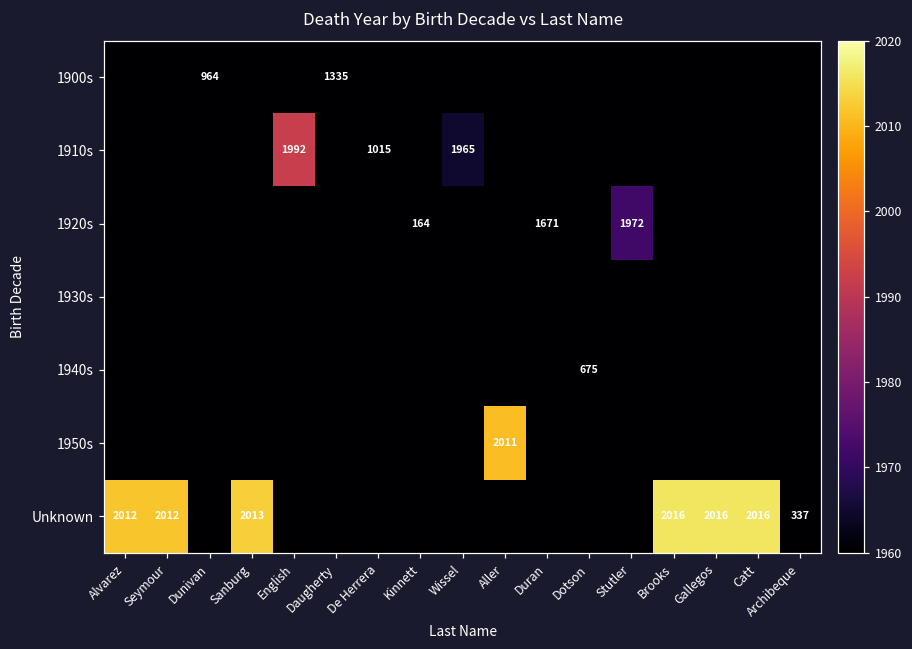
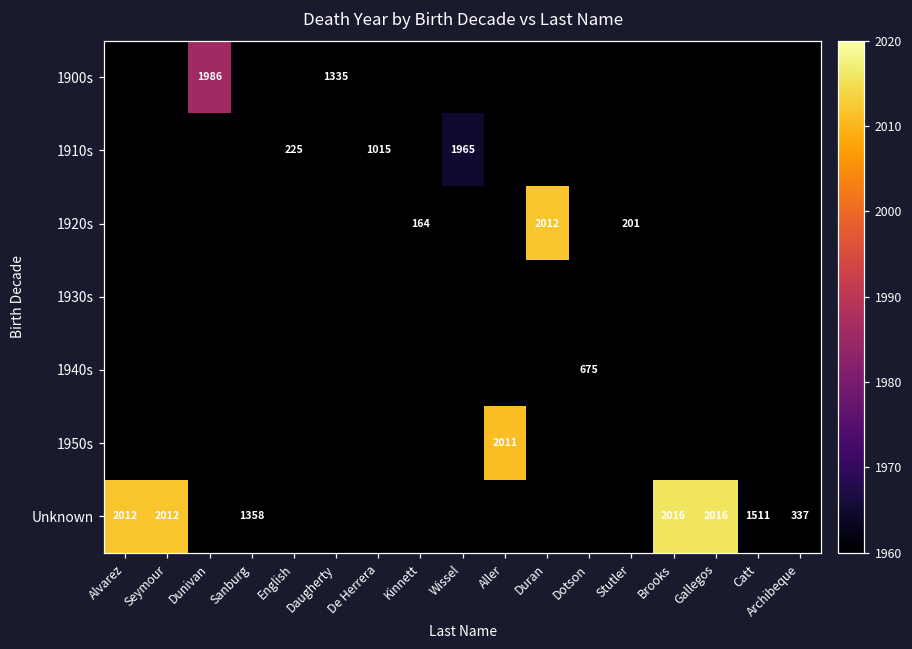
1900s, Dunivan: 964 -> 1986
1910s, English: 1992 -> 225
1920s, Duran: 1671 -> 2012
1920s, Stutler: 1972 -> 201
Unknown, Sanburg: 2013 -> 1358
Unknown, Catt: 2016 -> 1511
